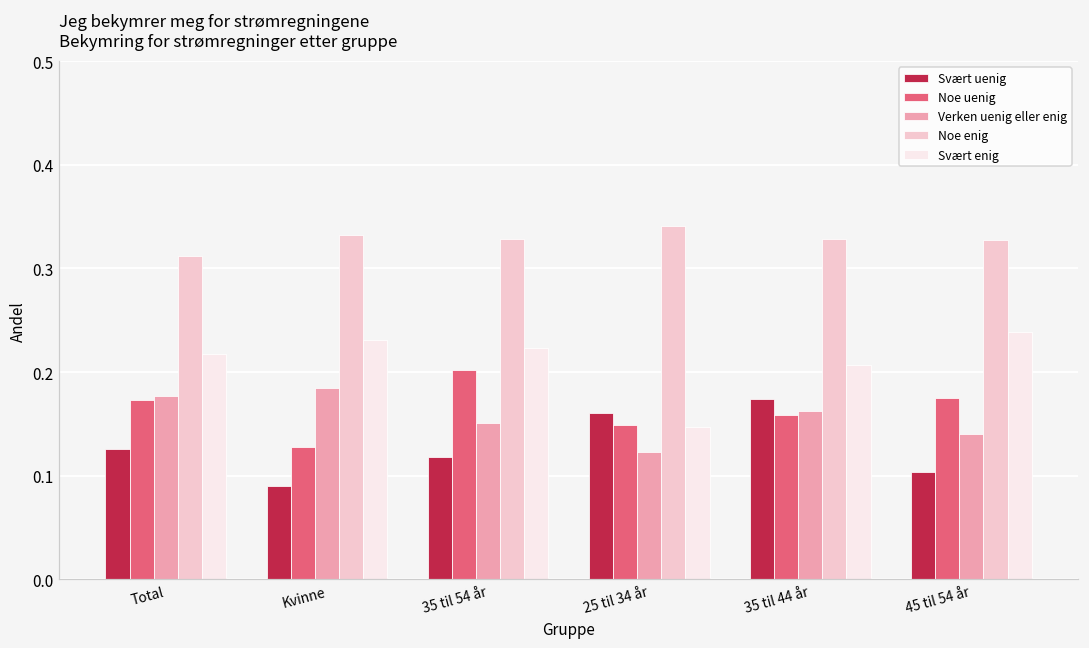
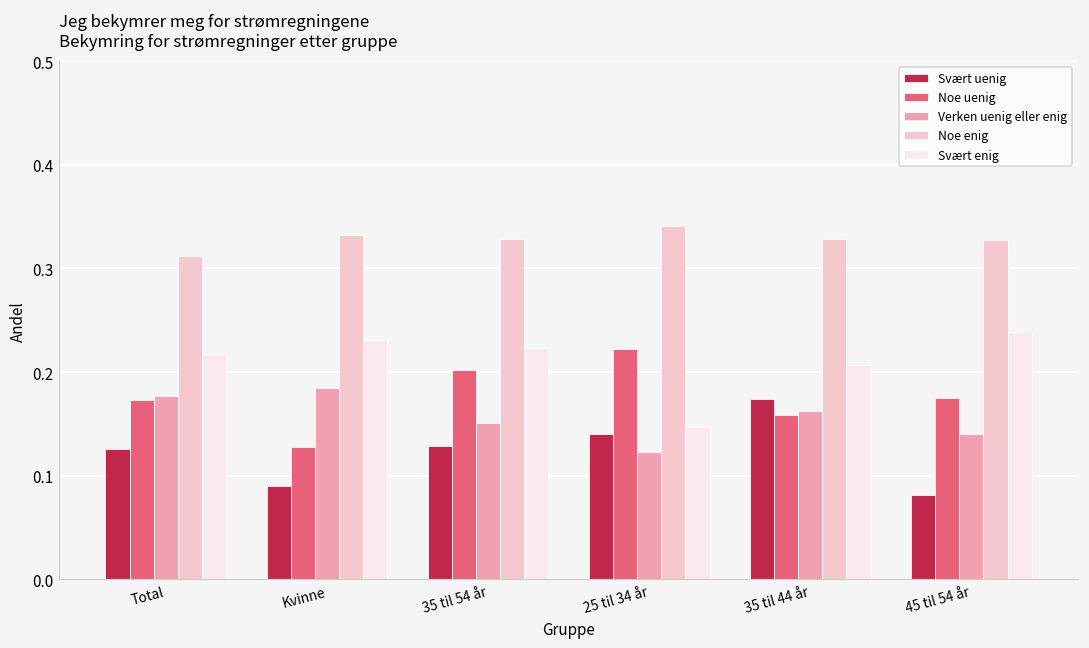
Svært uenig, 35 til 54 år: 0.12 -> 0.13
Svært uenig, 25 til 34 år: 0.16 -> 0.14
Noe uenig, 25 til 34 år: 0.15 -> 0.22
Svært uenig, 45 til 54 år: 0.10 -> 0.08
